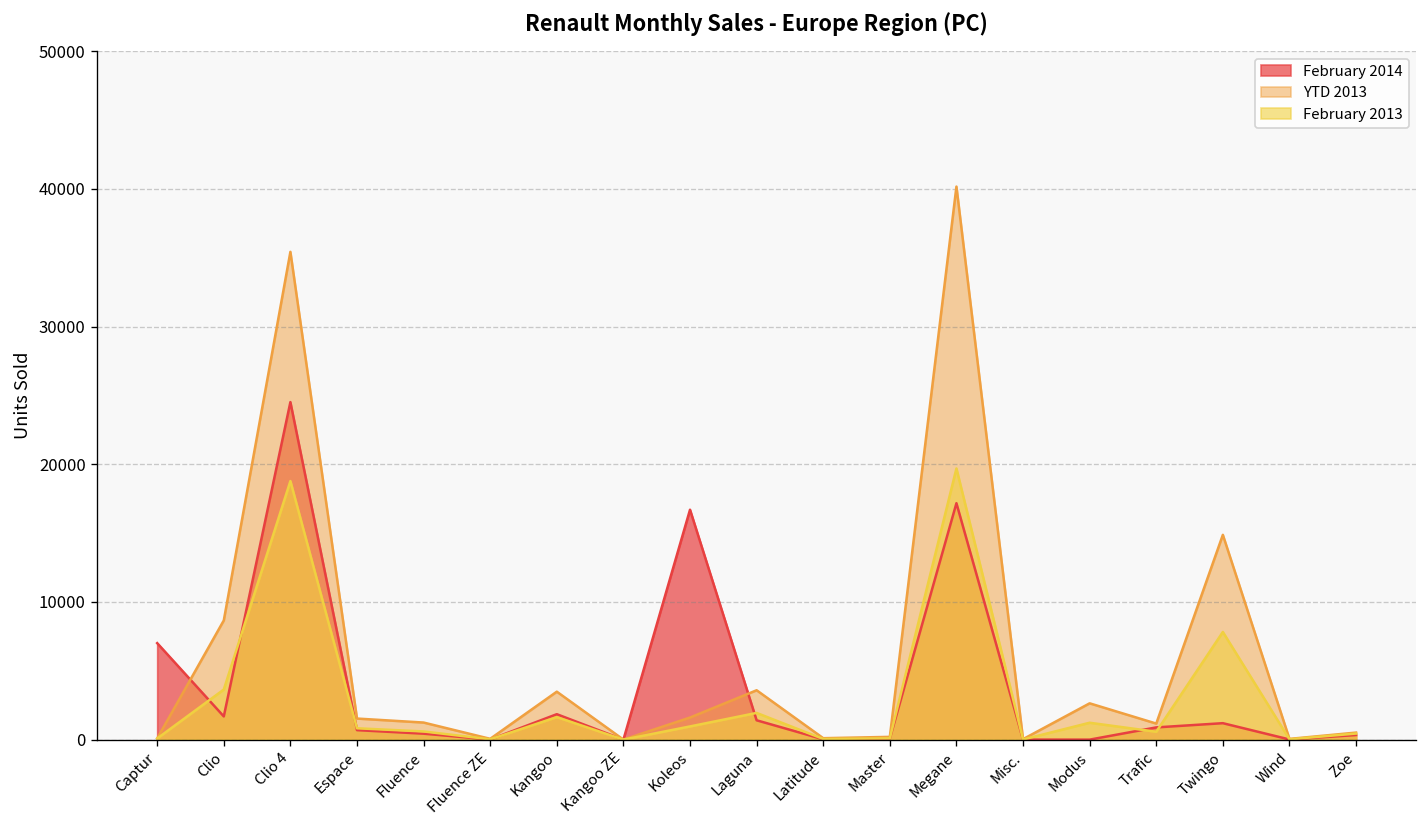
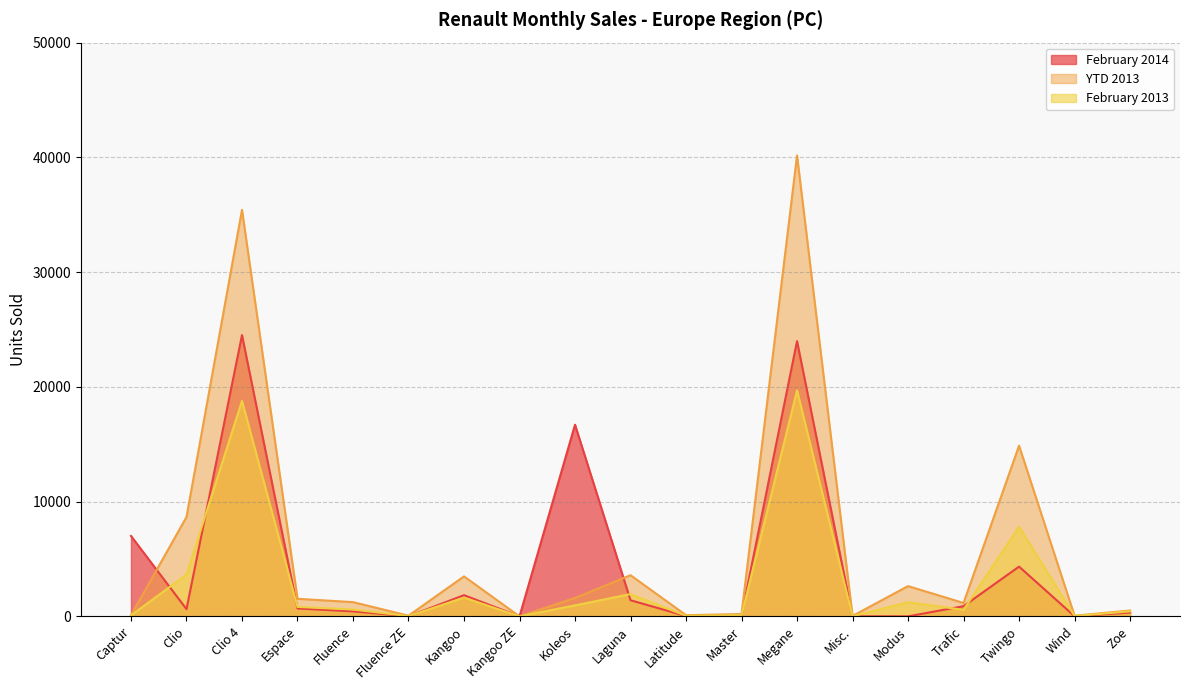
February 2014, Clio: 1700 -> 600
February 2014, Megane: 17200 -> 24000
February 2014, Twingo: 1200 -> 4300
